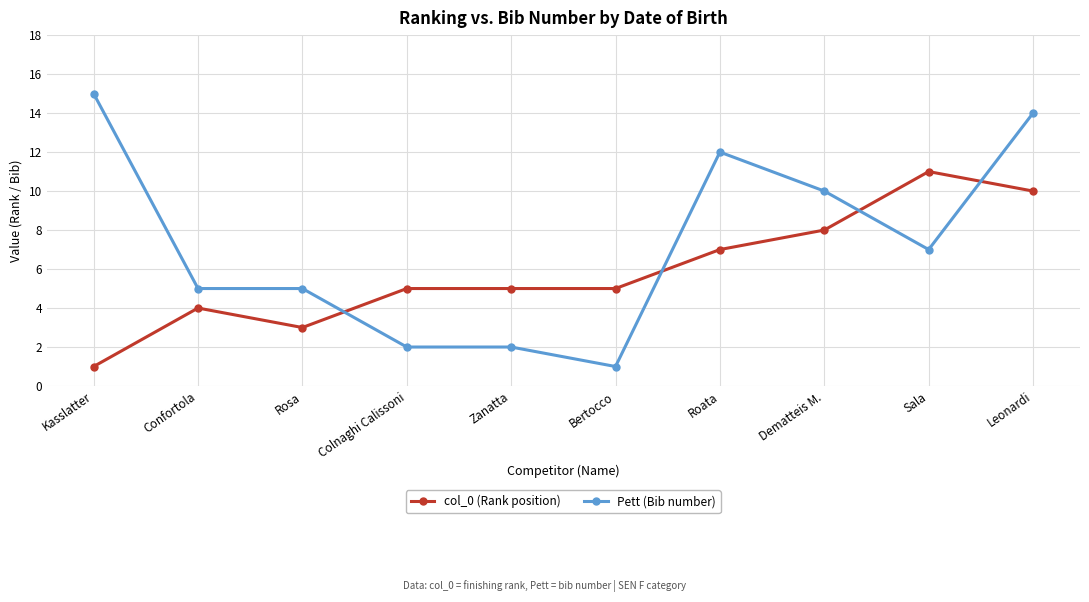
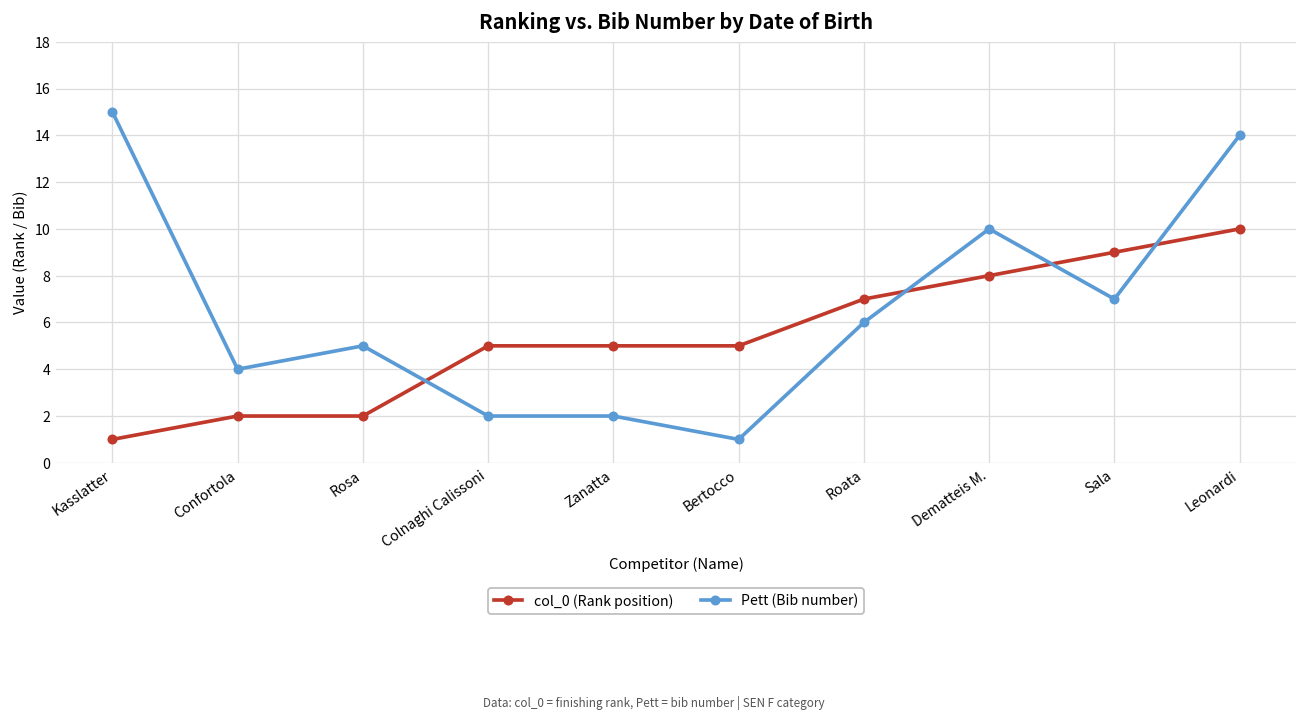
col_0 (Rank position), Confortola: 4 -> 2
Pett (Bib number), Confortola: 5 -> 4
col_0 (Rank position), Rosa: 3 -> 2
Pett (Bib number), Roata: 12 -> 6
col_0 (Rank position), Sala: 11 -> 9
